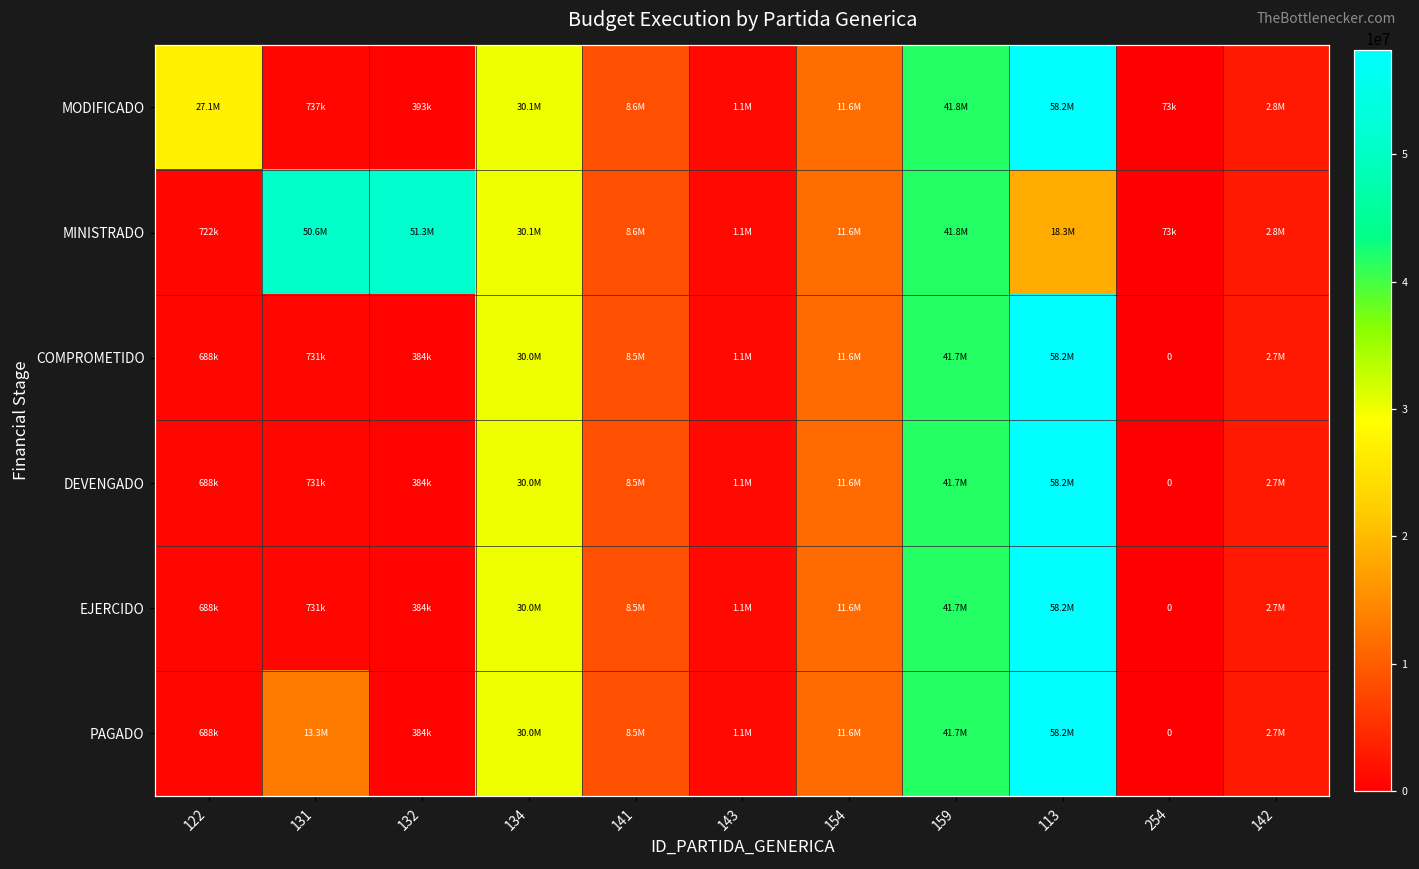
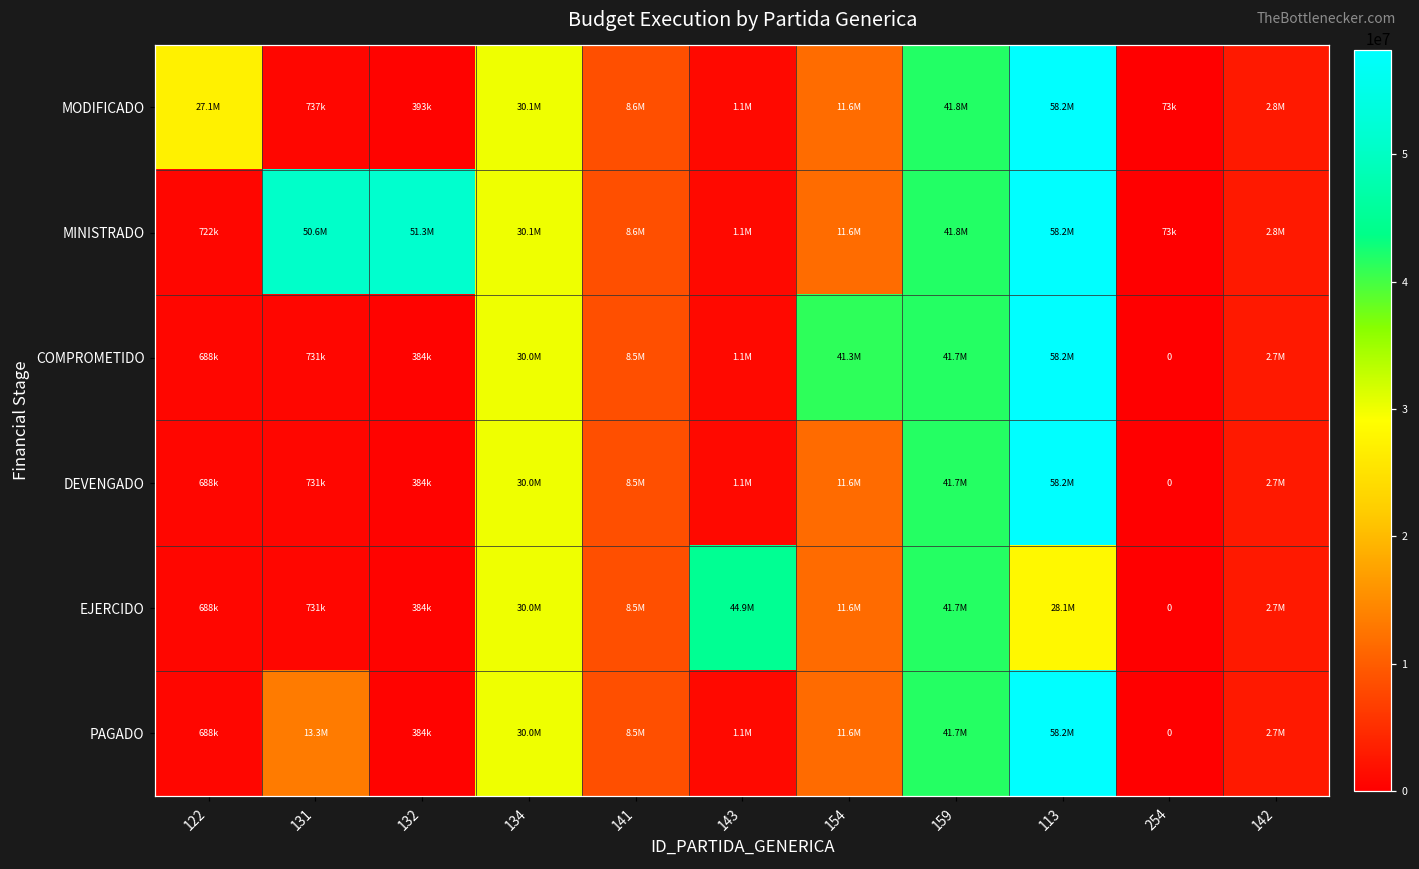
MINISTRADO, 113: 18.3M -> 58.2M
COMPROMETIDO, 154: 11.6M -> 41.3M
EJERCIDO, 143: 1.1M -> 44.9M
EJERCIDO, 113: 58.2M -> 28.1M
